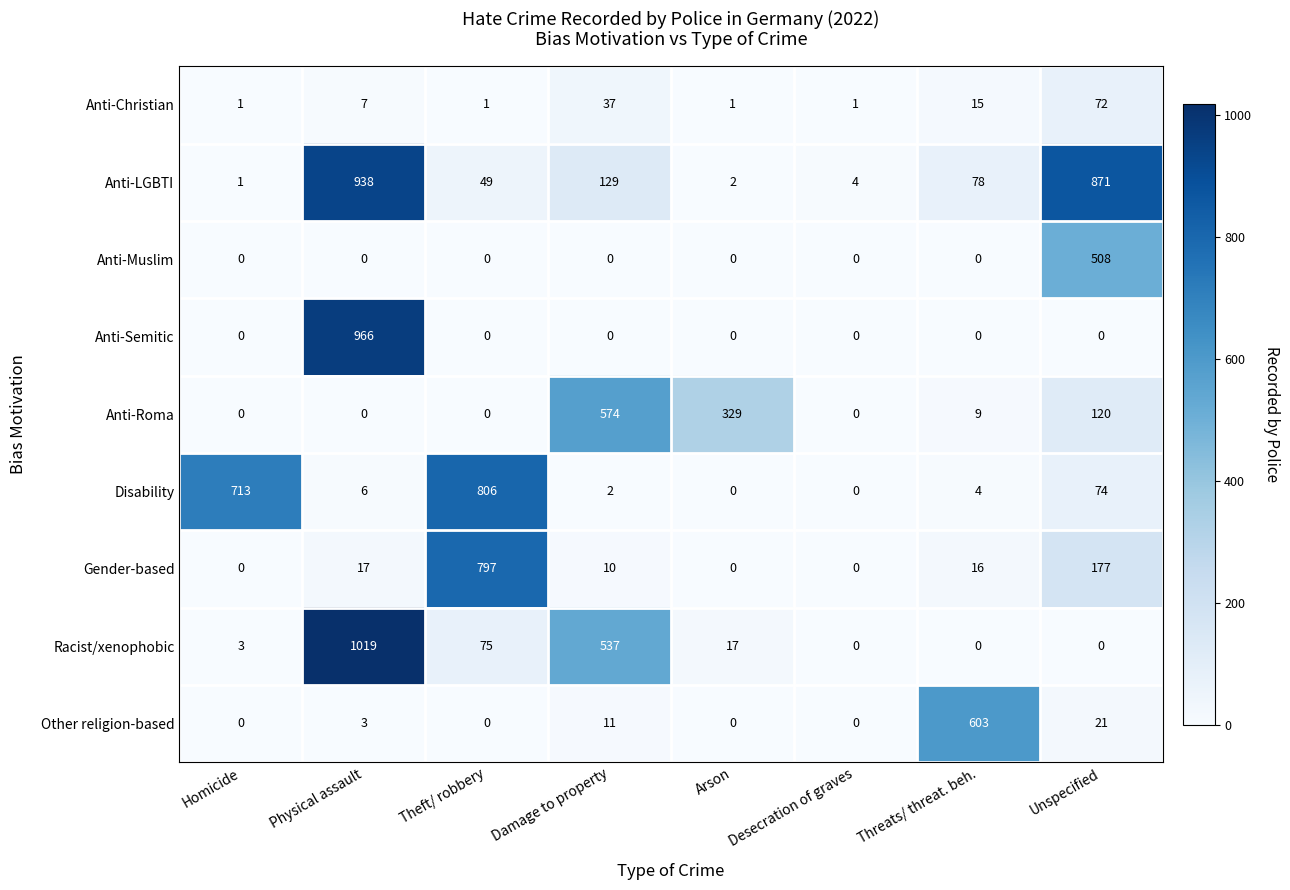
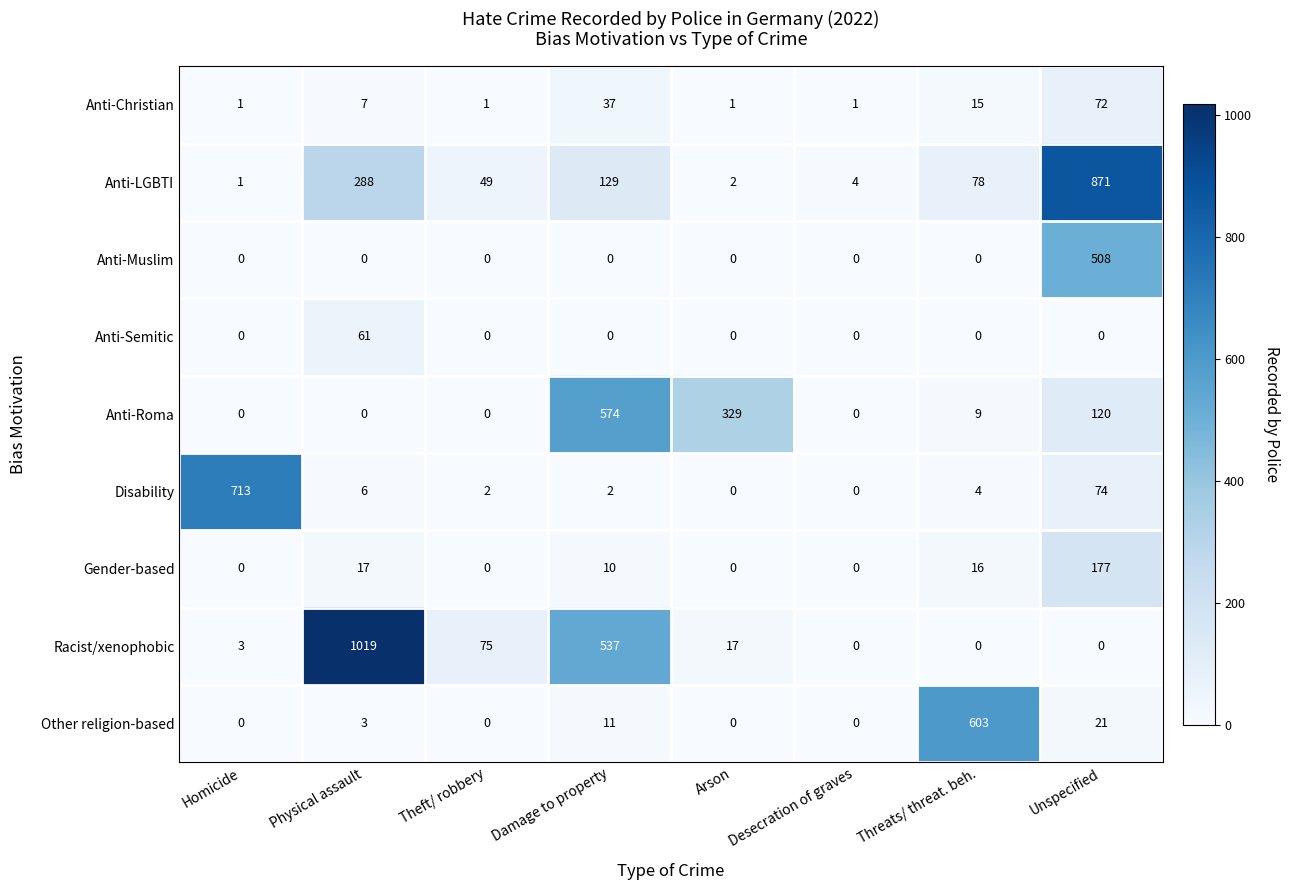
Anti-LGBTI, Physical assault: 938 -> 288
Anti-Semitic, Physical assault: 966 -> 61
Disability, Theft/ robbery: 806 -> 2
Gender-based, Theft/ robbery: 797 -> 0
